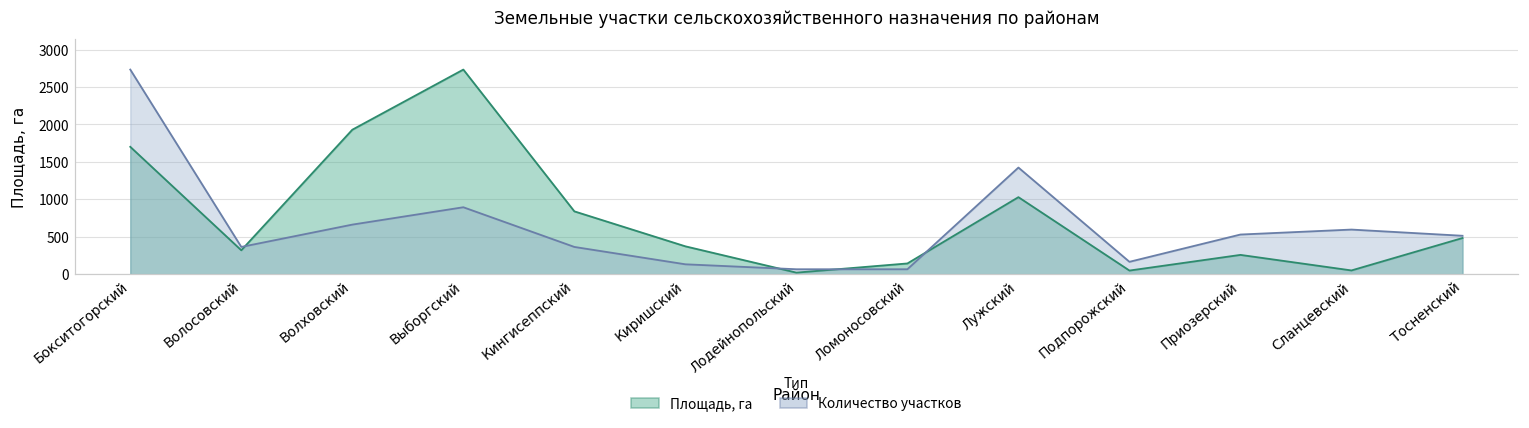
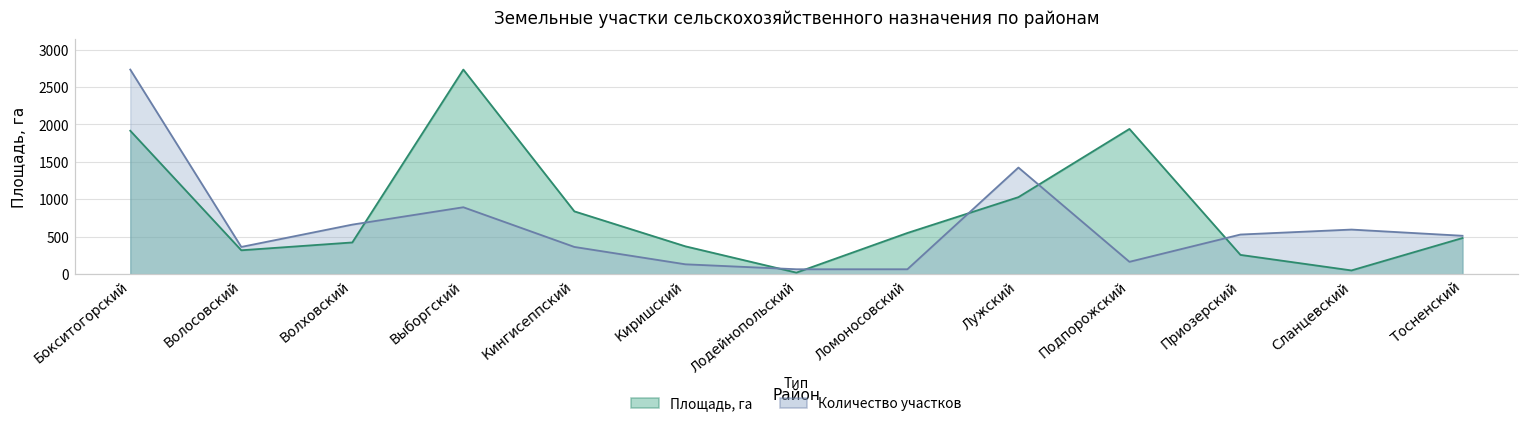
Площадь, га, Бокситогорский: 1700 -> 1900
Площадь, га, Волховский: 1900 -> 400
Площадь, га, Ломоносовский: 100 -> 600
Площадь, га, Подпорожский: 0 -> 1900
